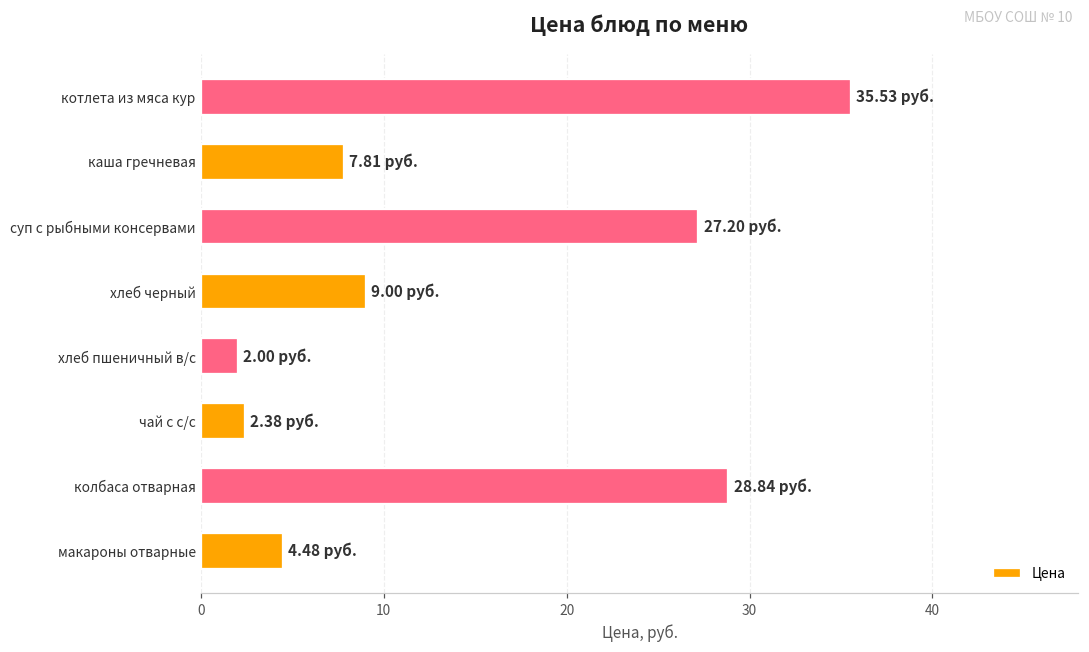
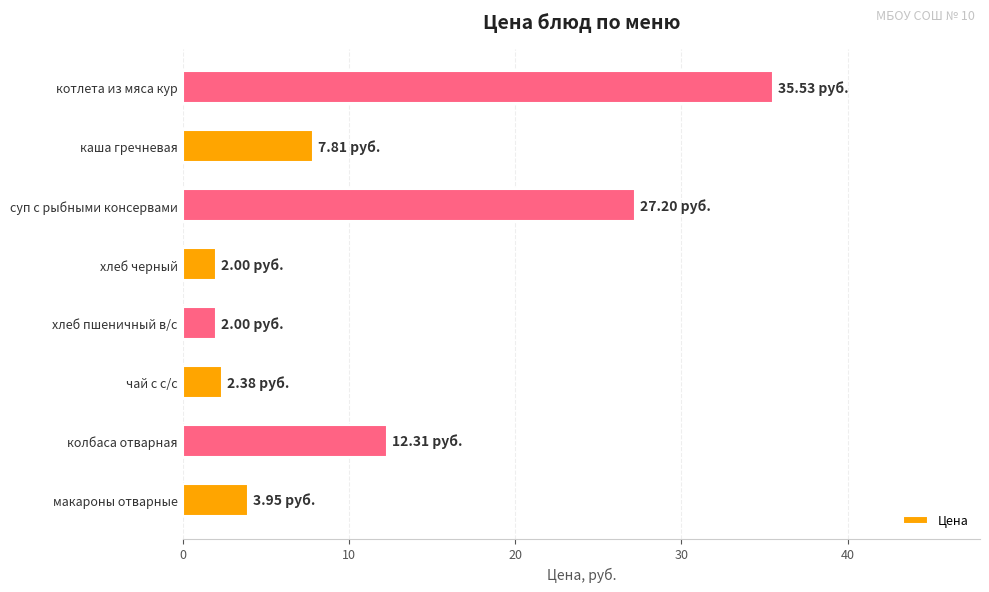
хлеб черный: 9.00 -> 2.00
колбаса отварная: 28.84 -> 12.31
макароны отварные: 4.48 -> 3.95
